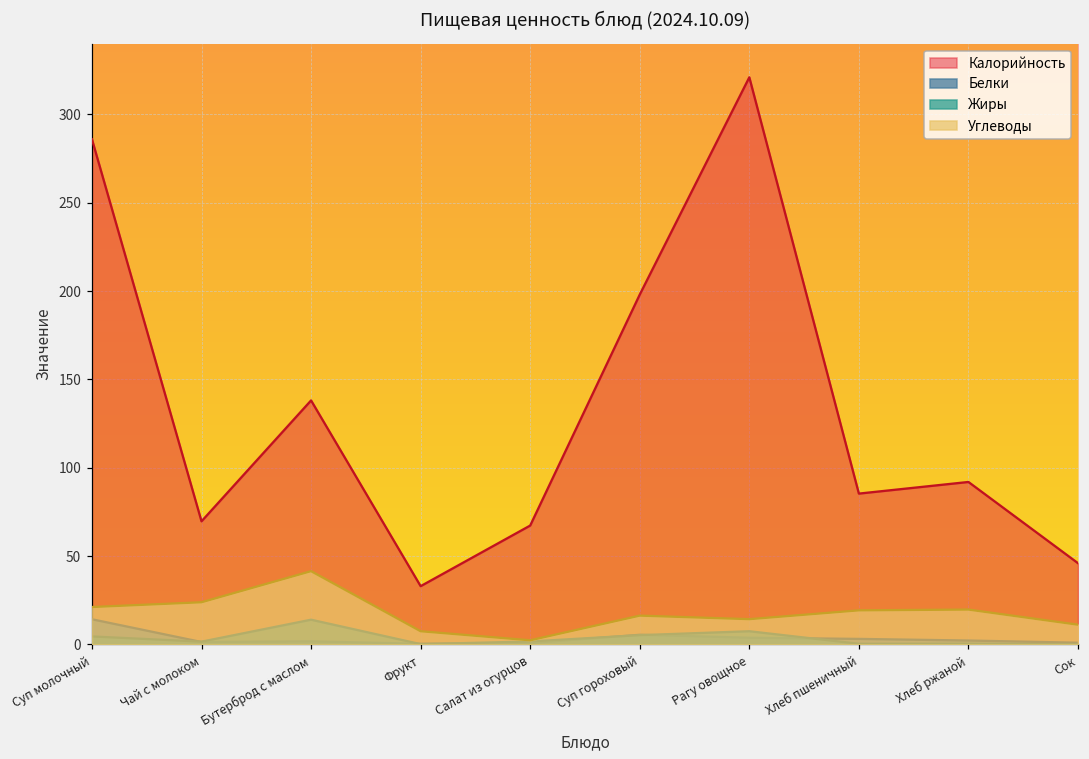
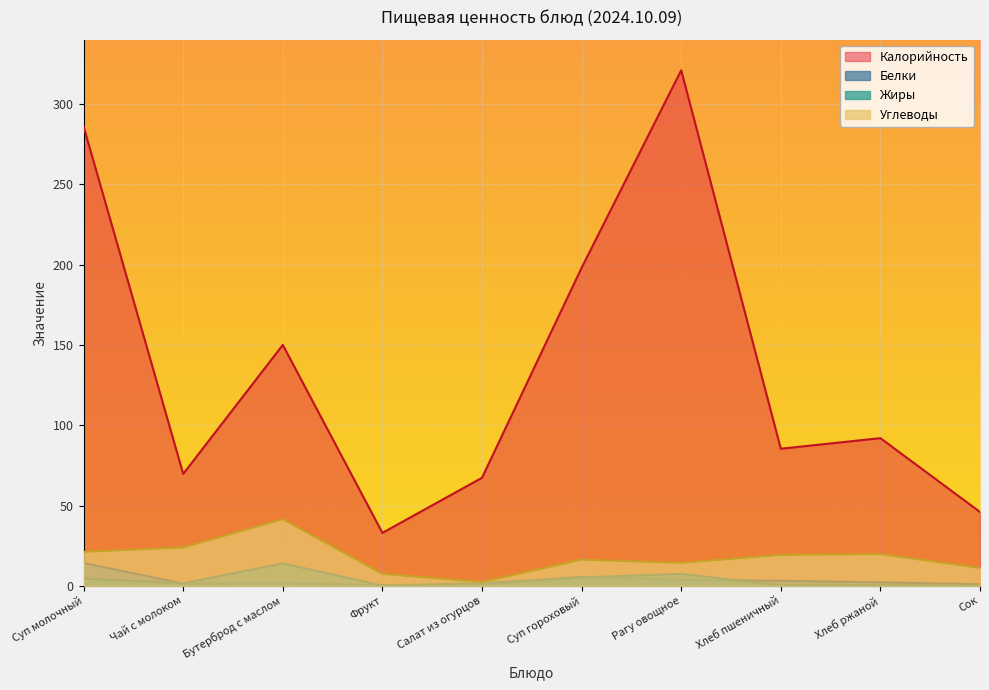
Калорийность, Бутерброд с маслом: 138 -> 150
